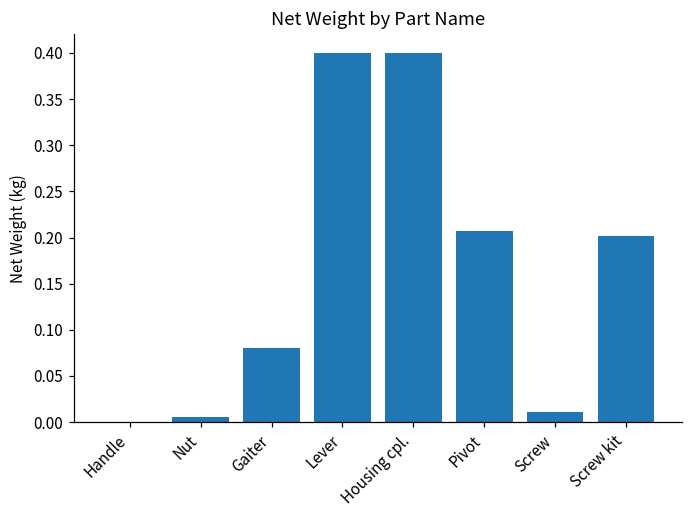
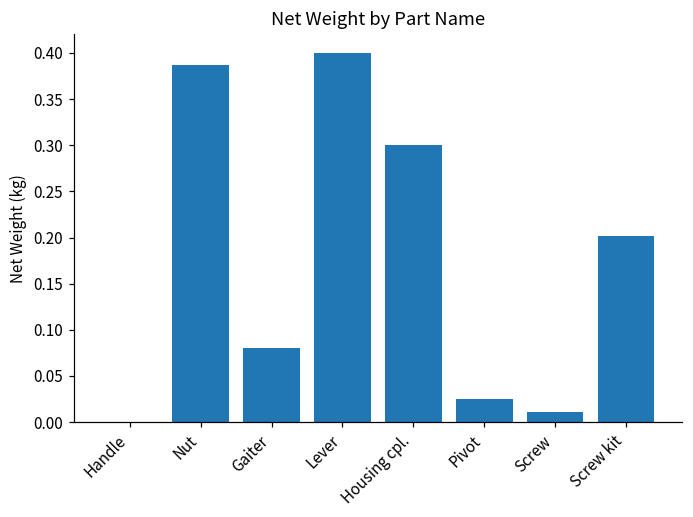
Nut: 0.01 -> 0.39
Housing cpl.: 0.4 -> 0.3
Pivot: 0.21 -> 0.03
